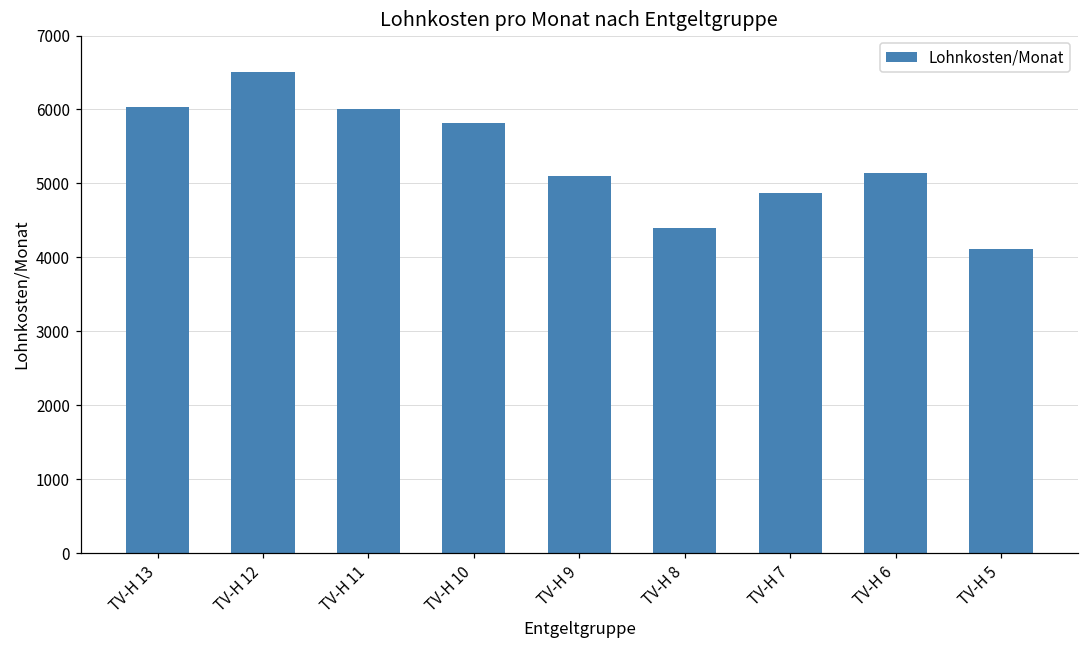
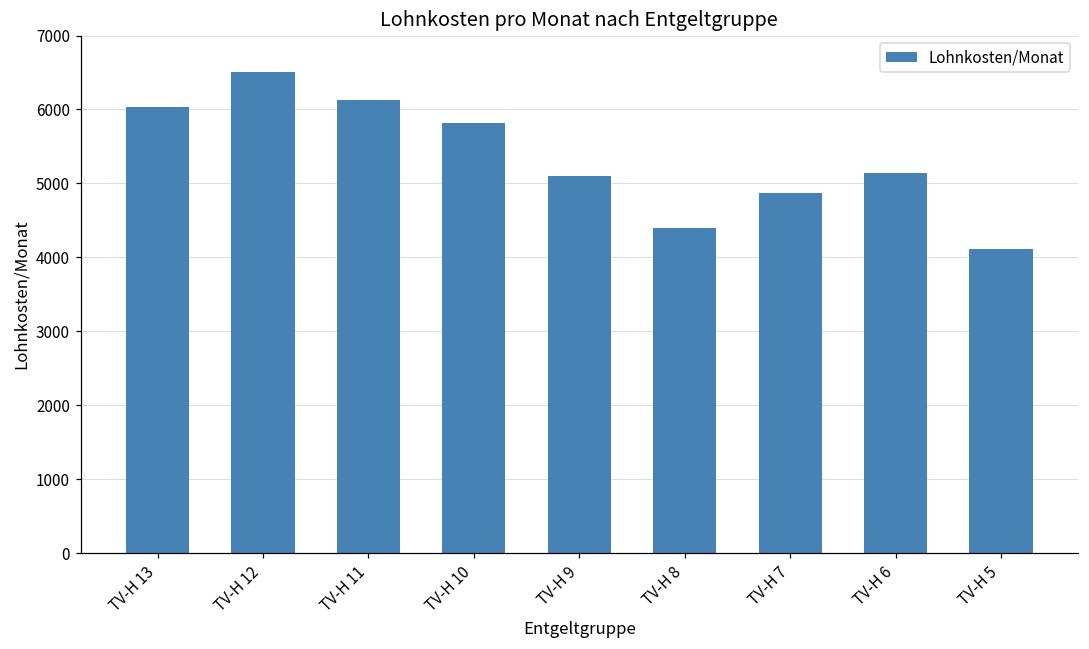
TV-H 11: 6000 -> 6100
